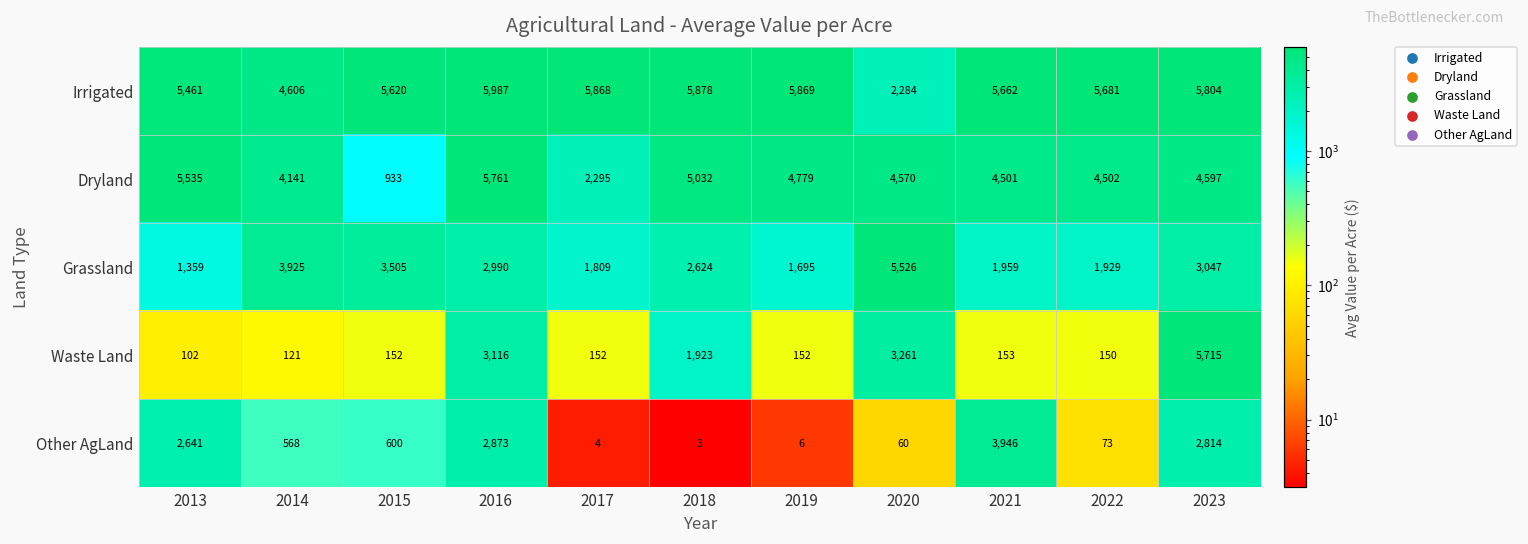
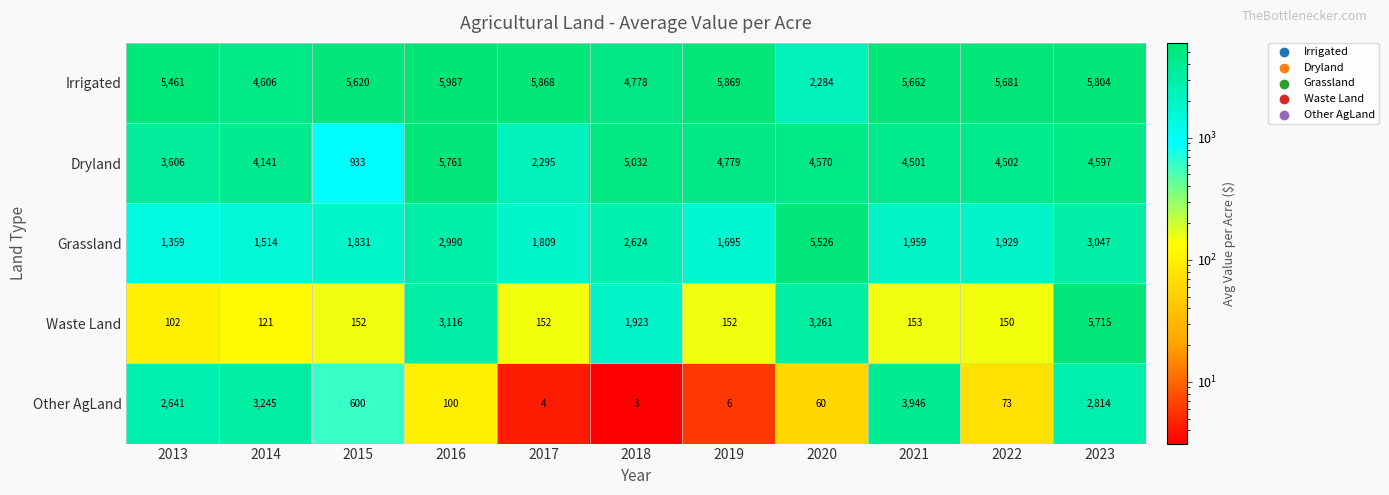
Irrigated, 2018: 5,878 -> 4,778
Dryland, 2013: 5,535 -> 3,606
Grassland, 2014: 3,925 -> 1,514
Grassland, 2015: 3,505 -> 1,831
Other AgLand, 2014: 568 -> 3,245
Other AgLand, 2016: 2,873 -> 100
